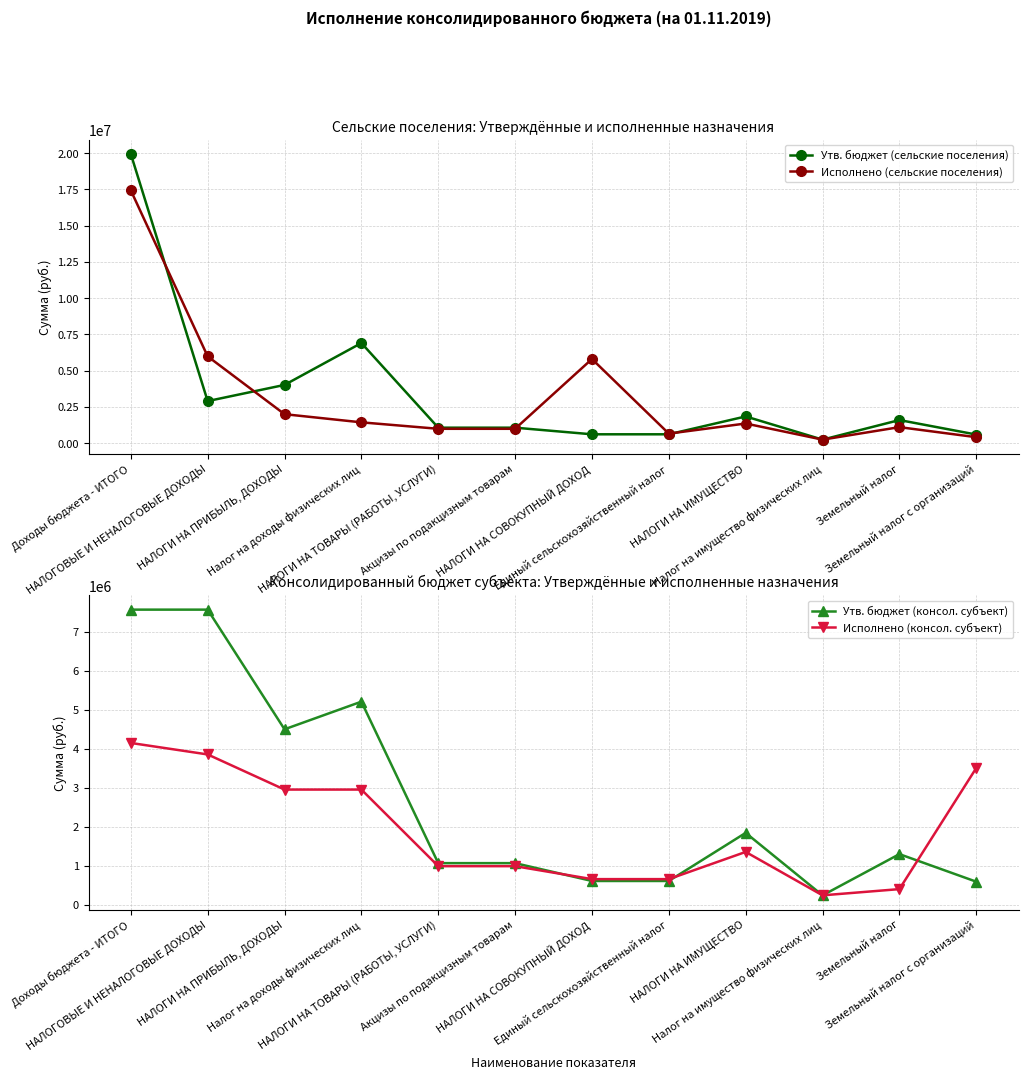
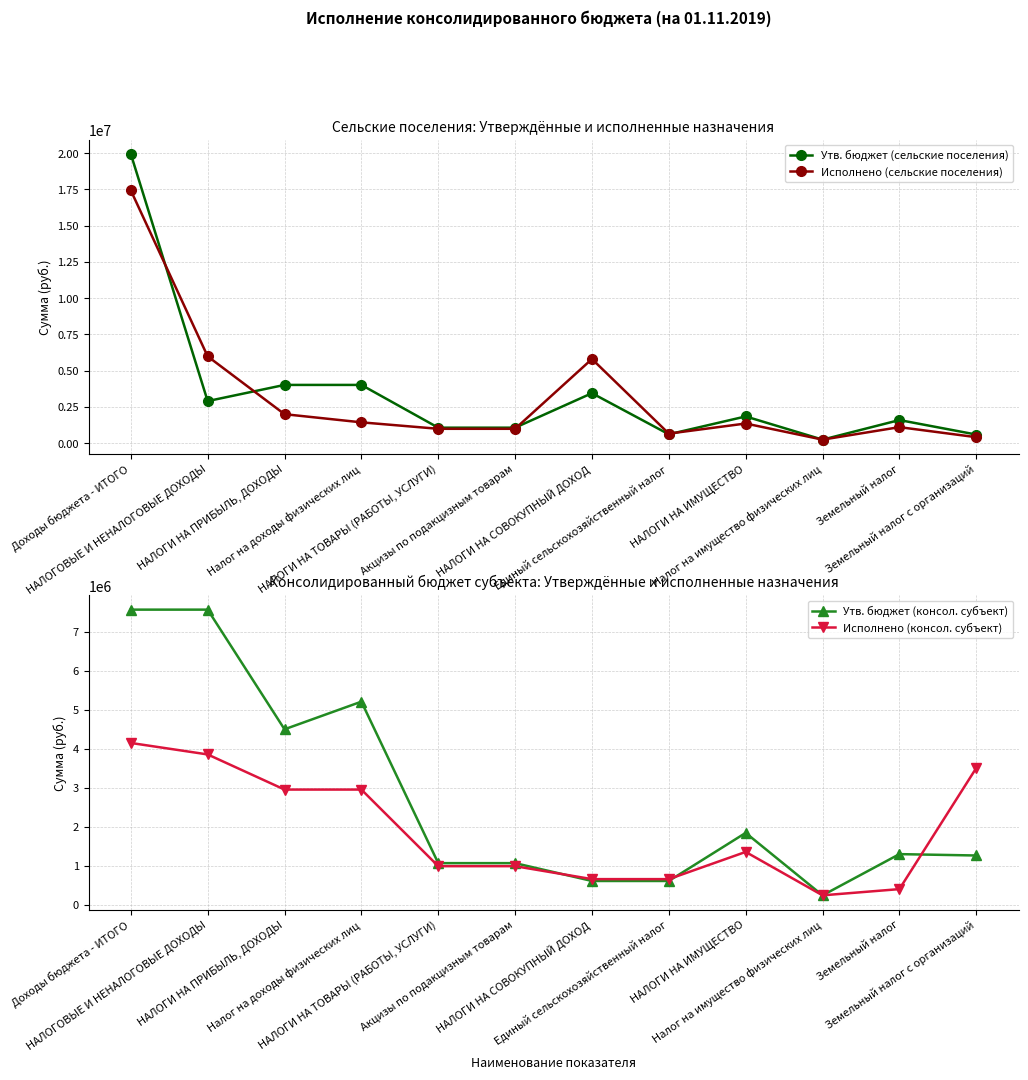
Сельские поселения: Утверждённые и исполненные назначения, Утв. бюджет (сельские поселения), Налог на доходы физических лиц: 6900000 -> 4000000
Сельские поселения: Утверждённые и исполненные назначения, Утв. бюджет (сельские поселения), НАЛОГИ НА СОВОКУПНЫЙ ДОХОД: 600000 -> 3500000
Консолидированный бюджет субъекта: Утверждённые и исполненные назначения, Утв. бюджет (консол. субъект), Земельный налог с организаций: 600000 -> 1300000
